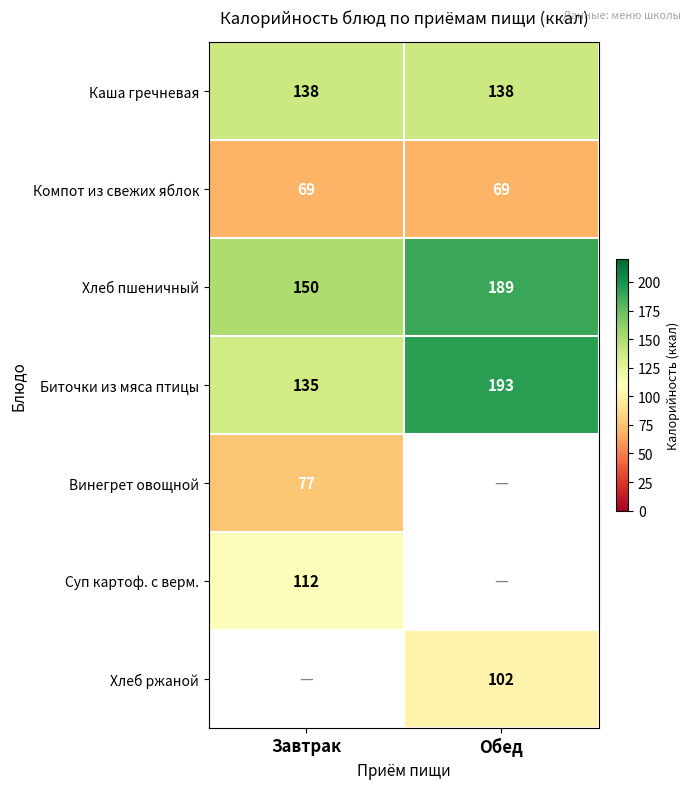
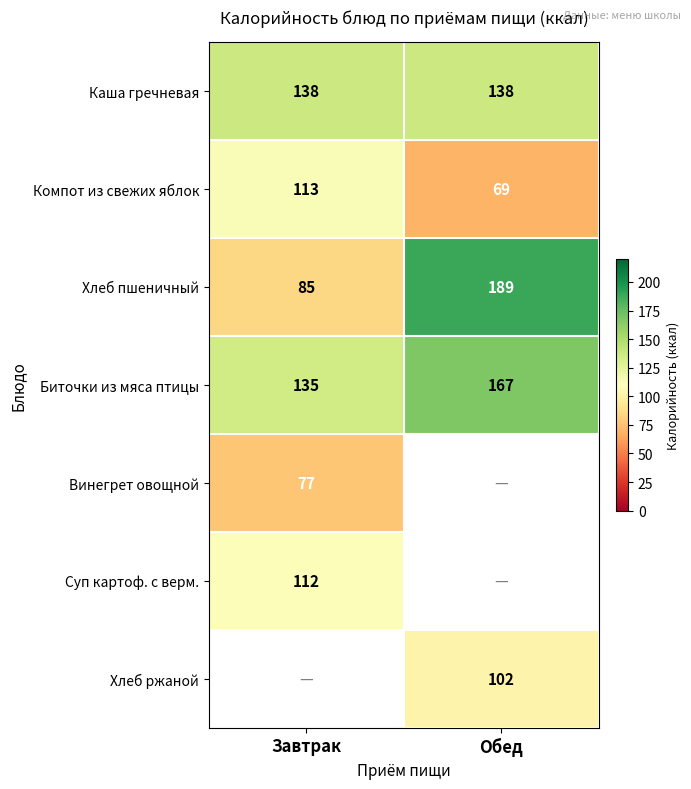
Компот из свежих яблок, Завтрак: 69 -> 113
Хлеб пшеничный, Завтрак: 150 -> 85
Биточки из мяса птицы, Обед: 193 -> 167
